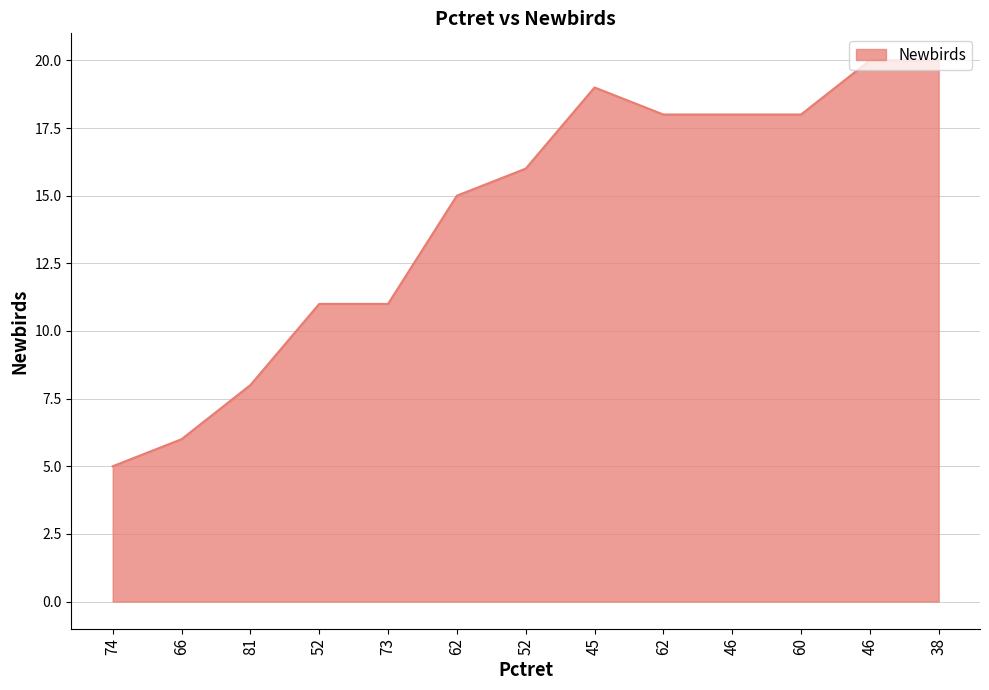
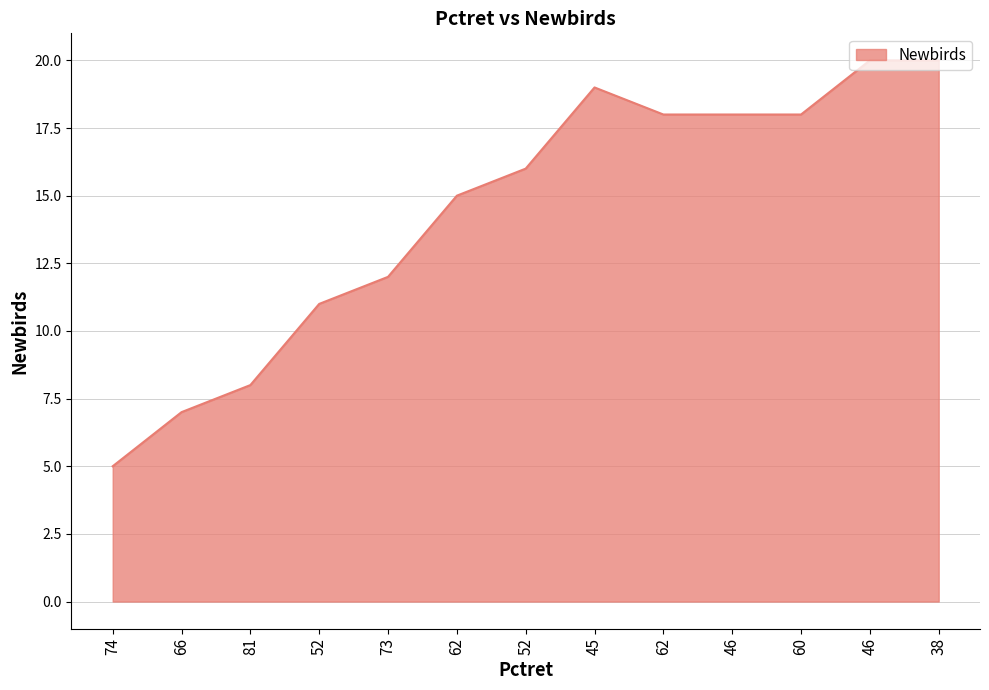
66: 6 -> 7
73: 11 -> 12
